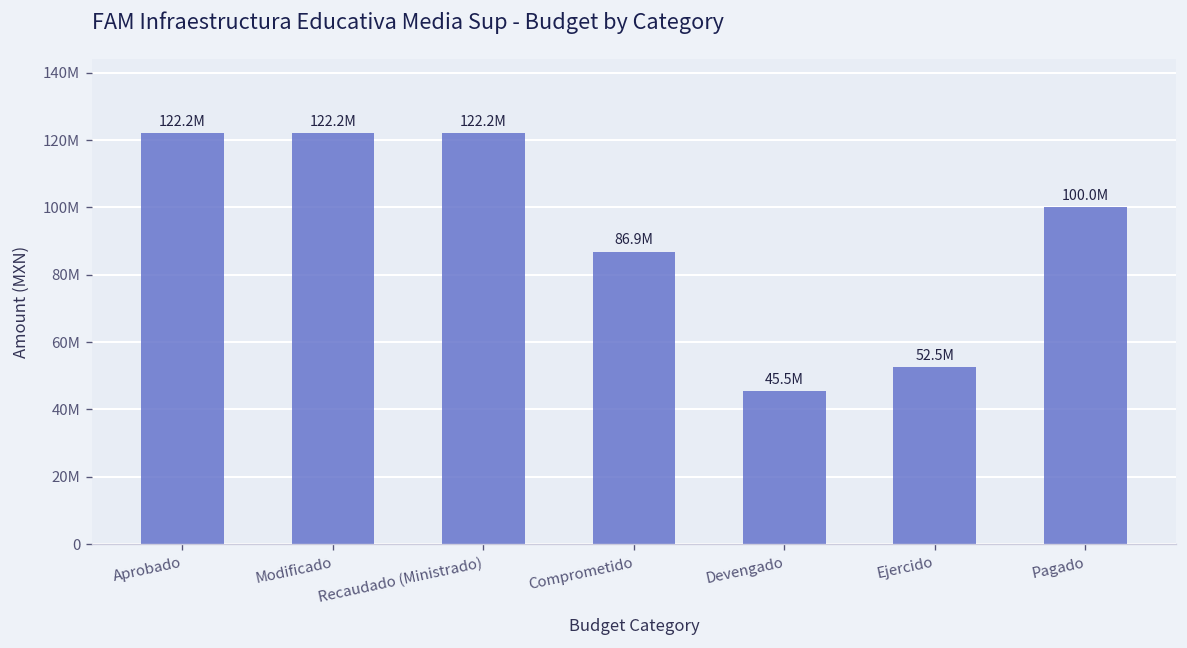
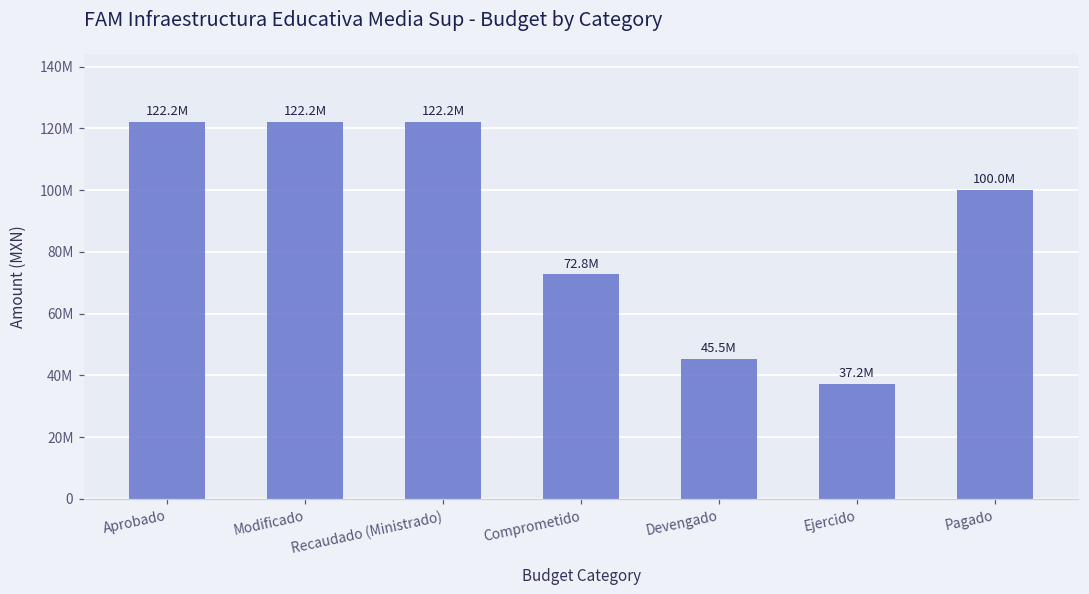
Comprometido: 86.9M -> 72.8M
Ejercido: 52.5M -> 37.2M
